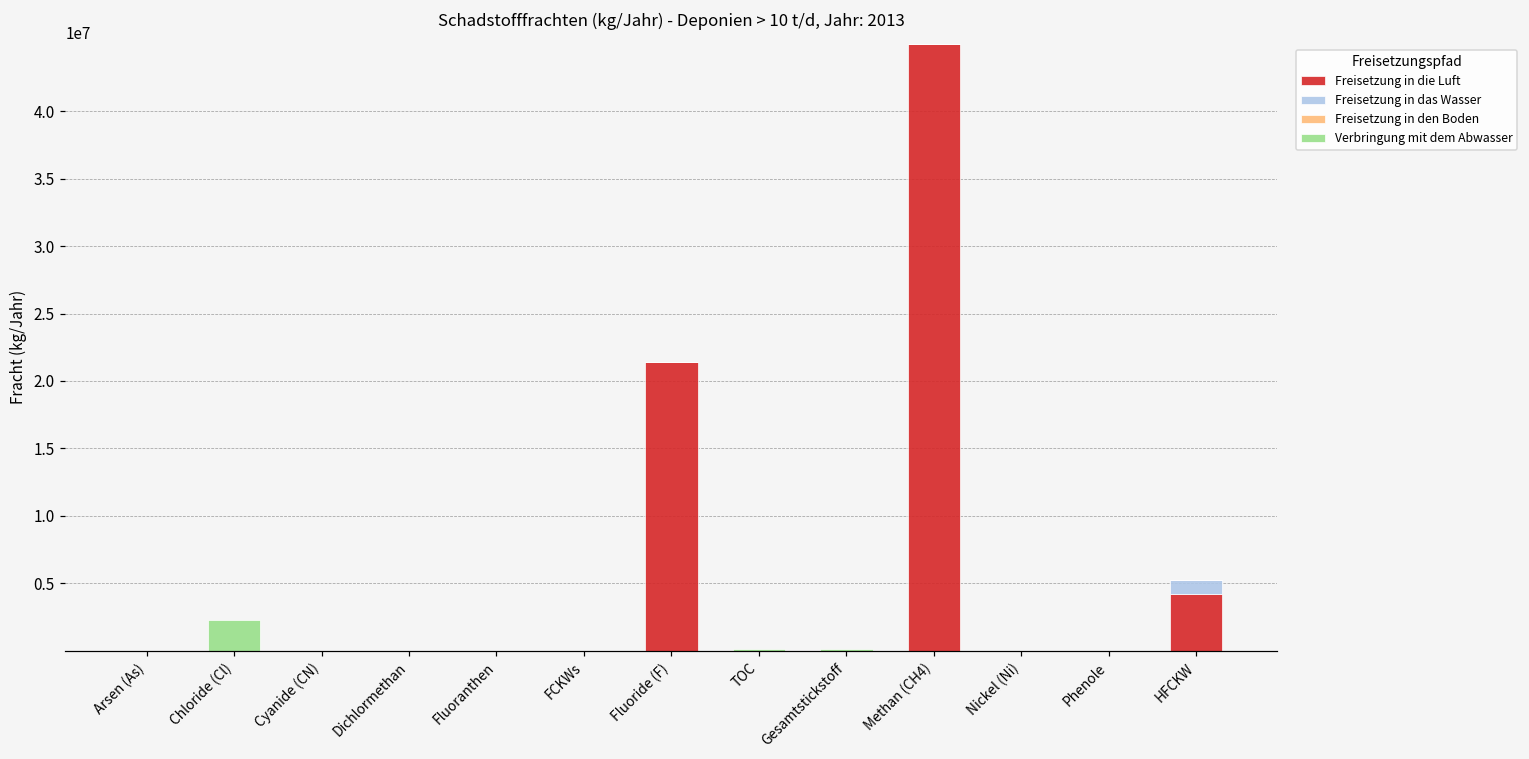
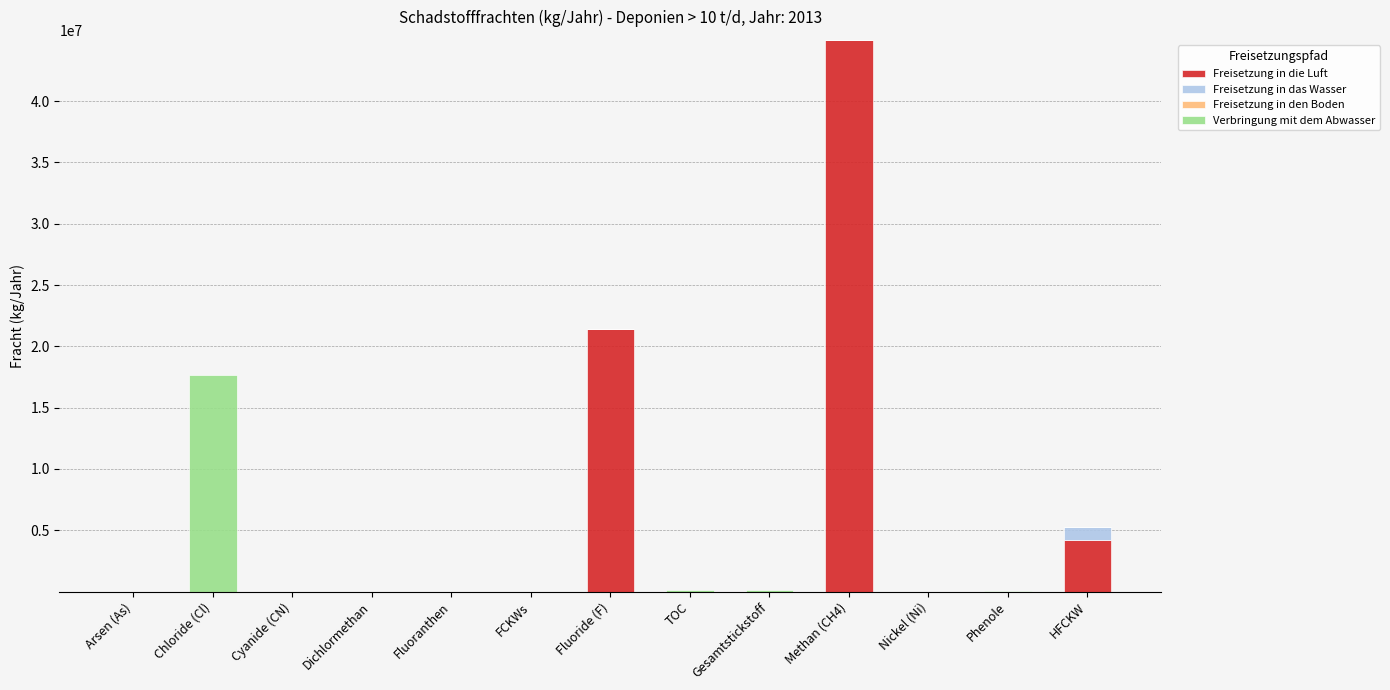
Verbringung mit dem Abwasser, Chloride (Cl): 2300000 -> 17700000
